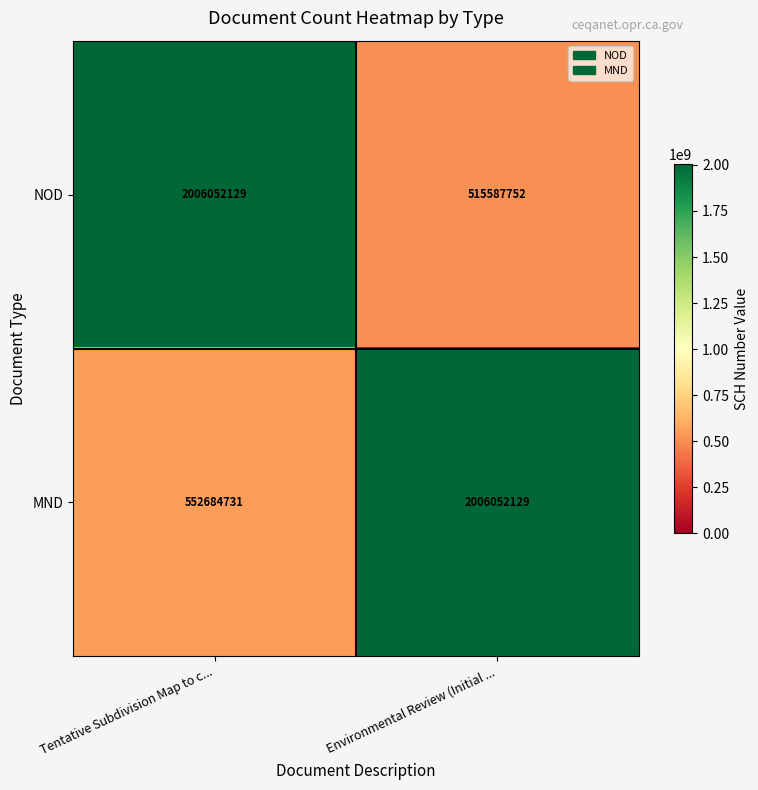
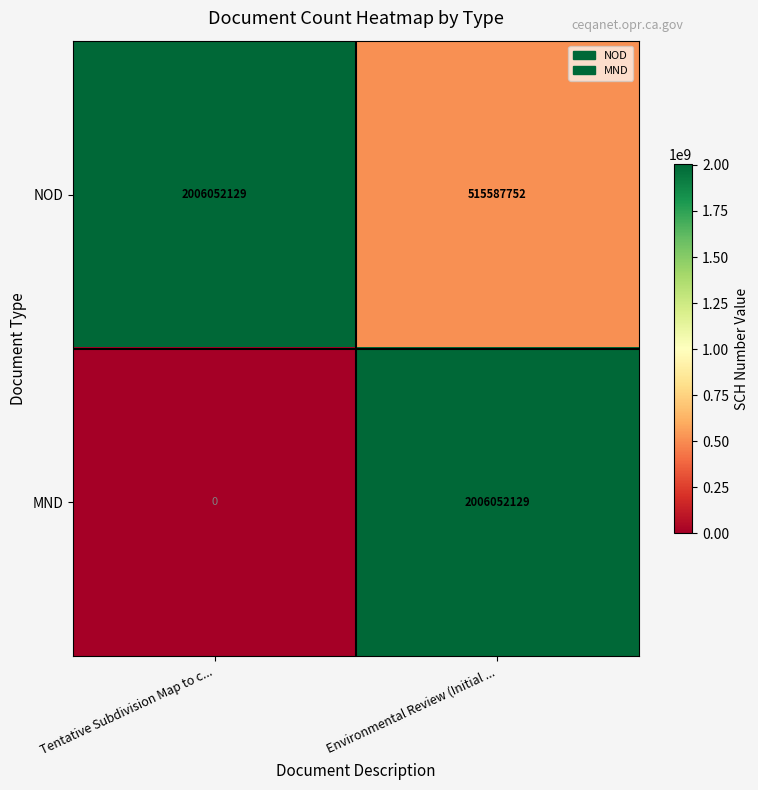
MND, Tentative Subdivision Map to c...: 552684731 -> 0
